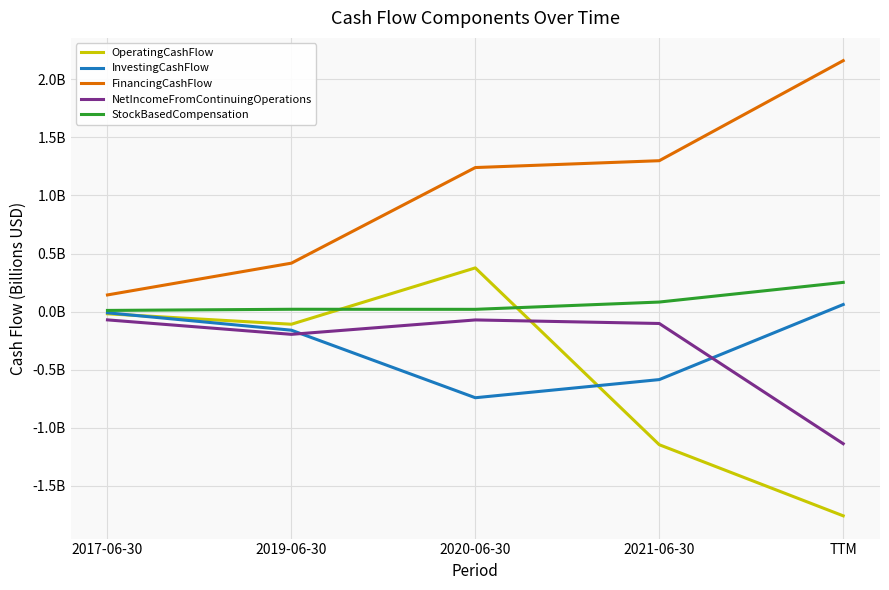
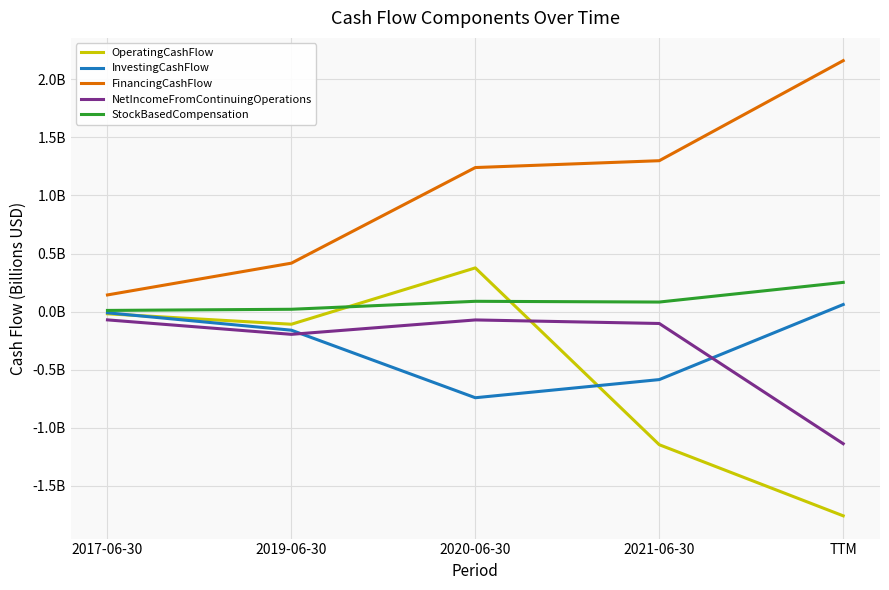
StockBasedCompensation, 2020-06-30: 20000000 -> 90000000
